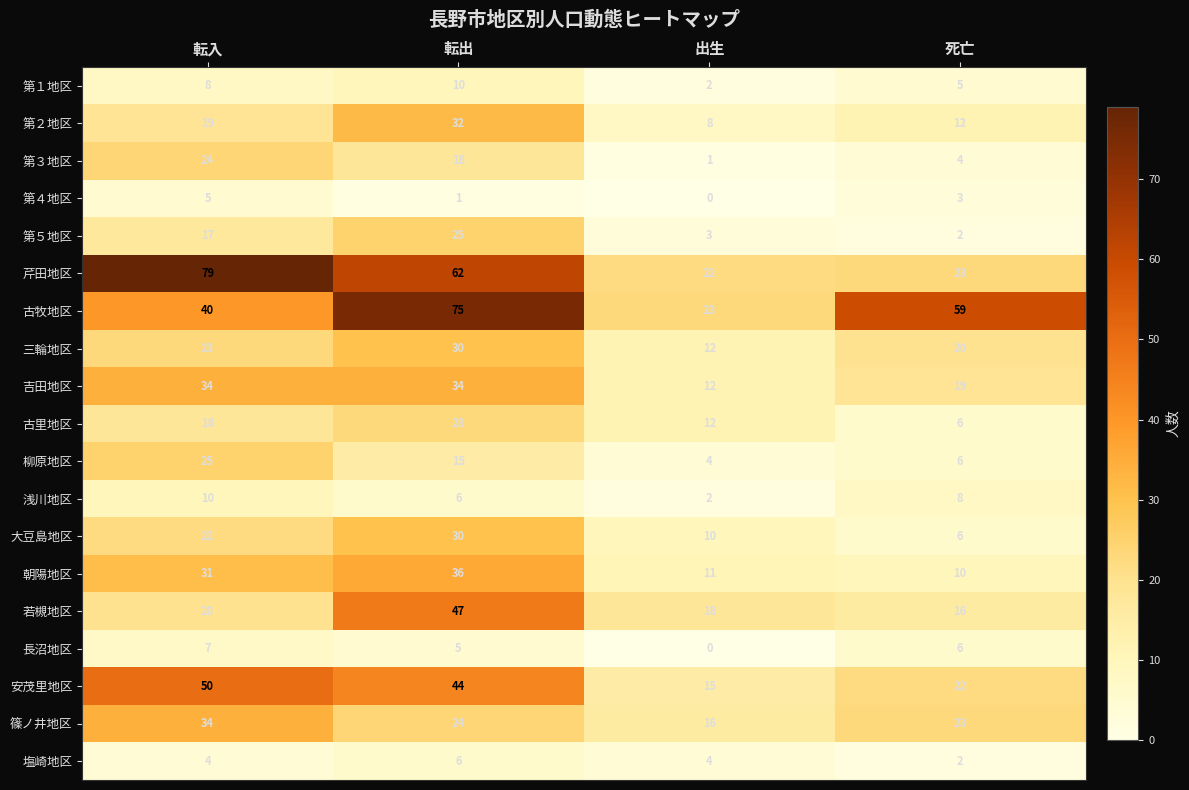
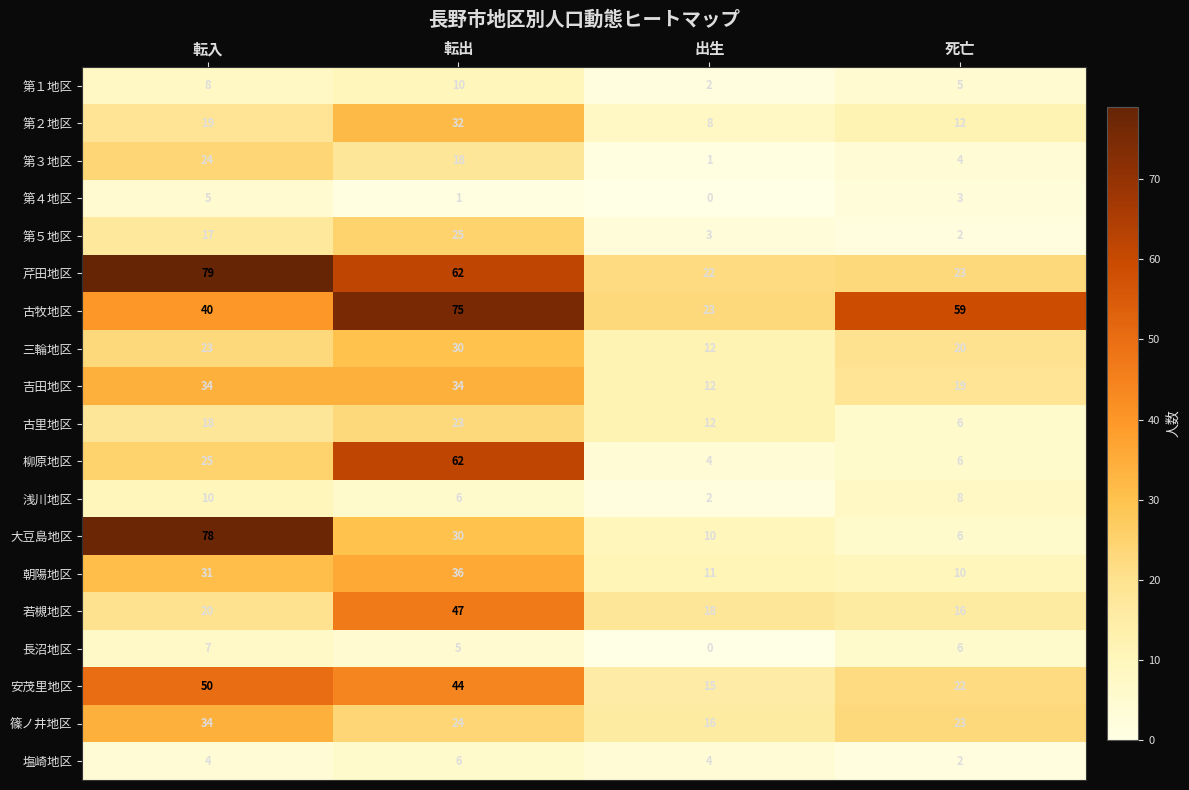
柳原地区, 転出: 15 -> 62
大豆島地区, 転入: 22 -> 78
